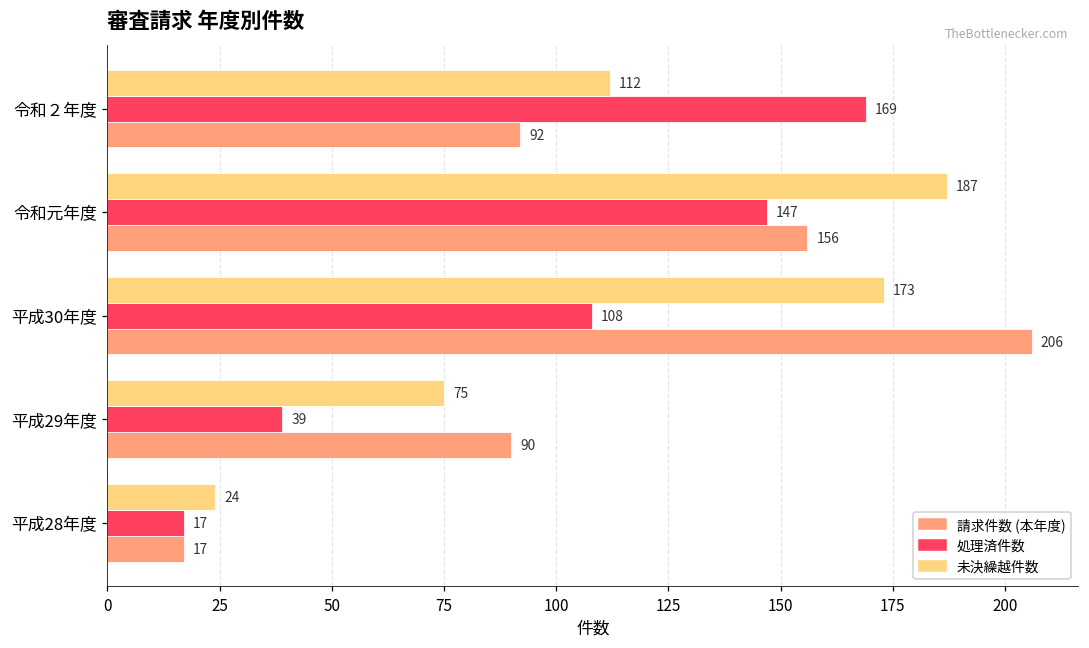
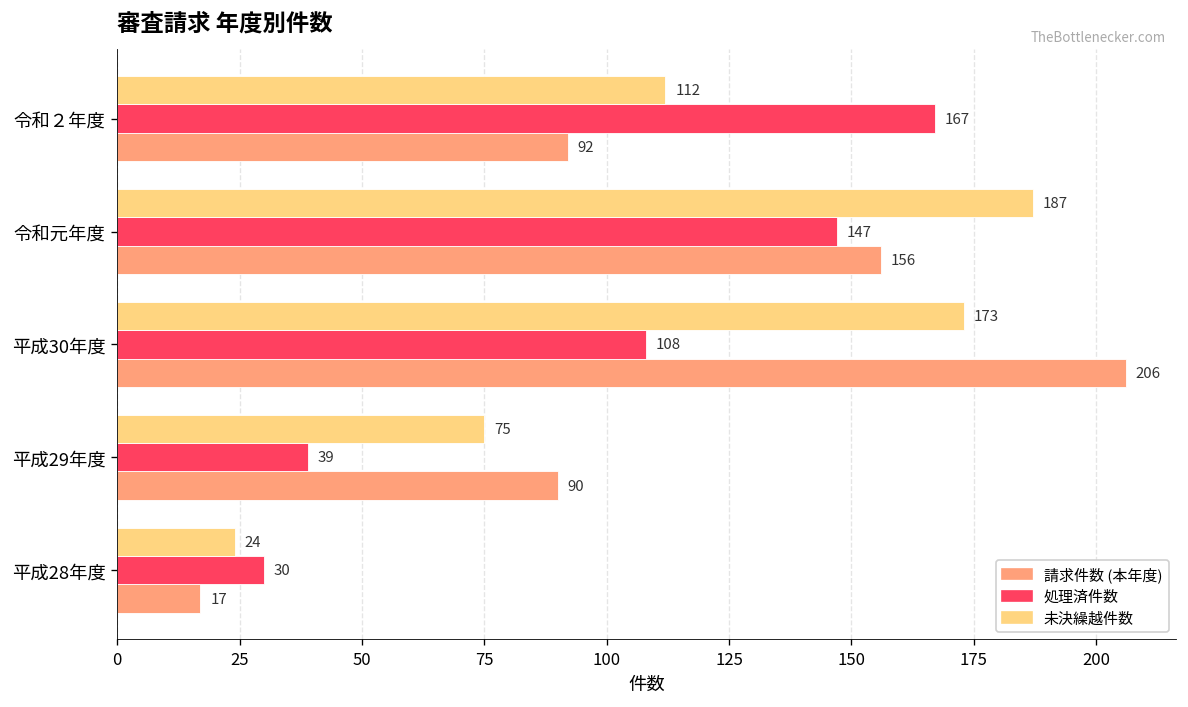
処理済件数, 令和２年度: 169 -> 167
処理済件数, 平成28年度: 17 -> 30
